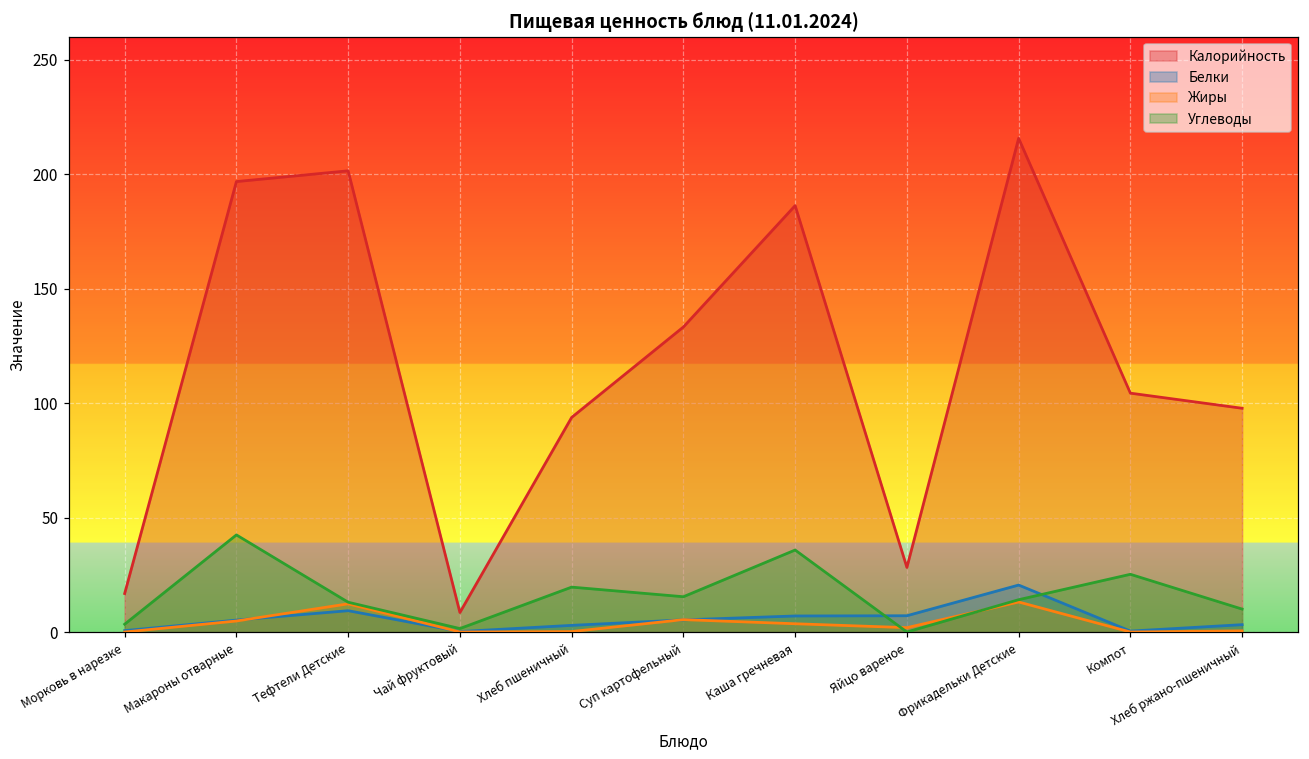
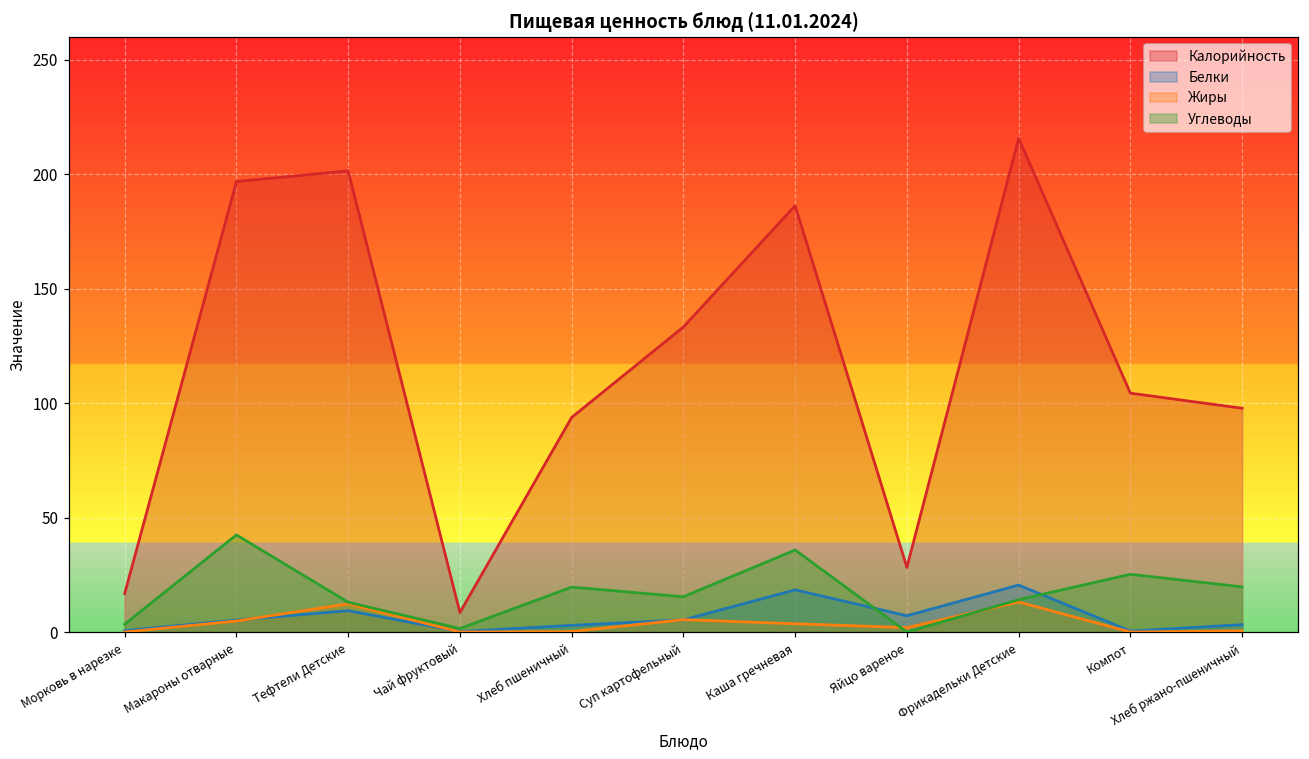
Белки, Каша гречневая: 7 -> 19
Углеводы, Хлеб ржано-пшеничный: 10 -> 20
